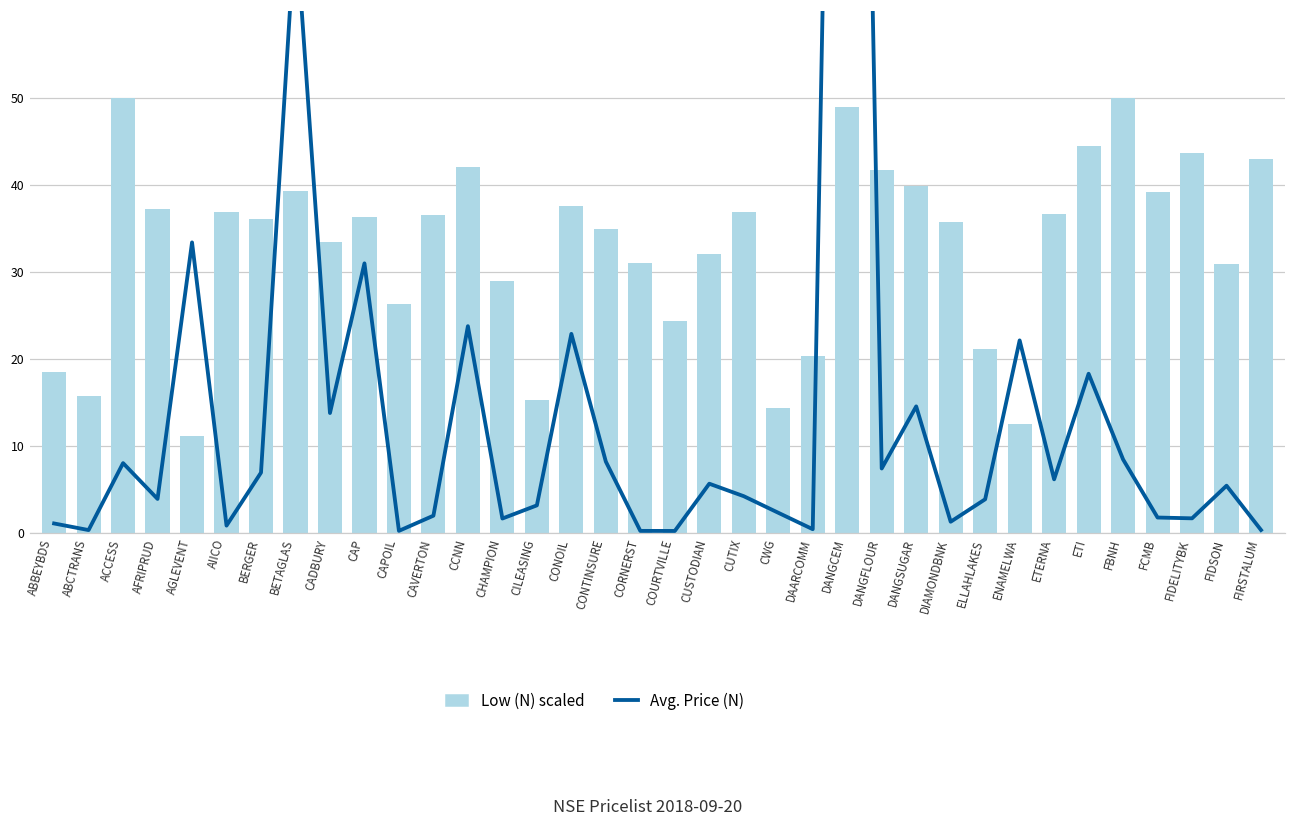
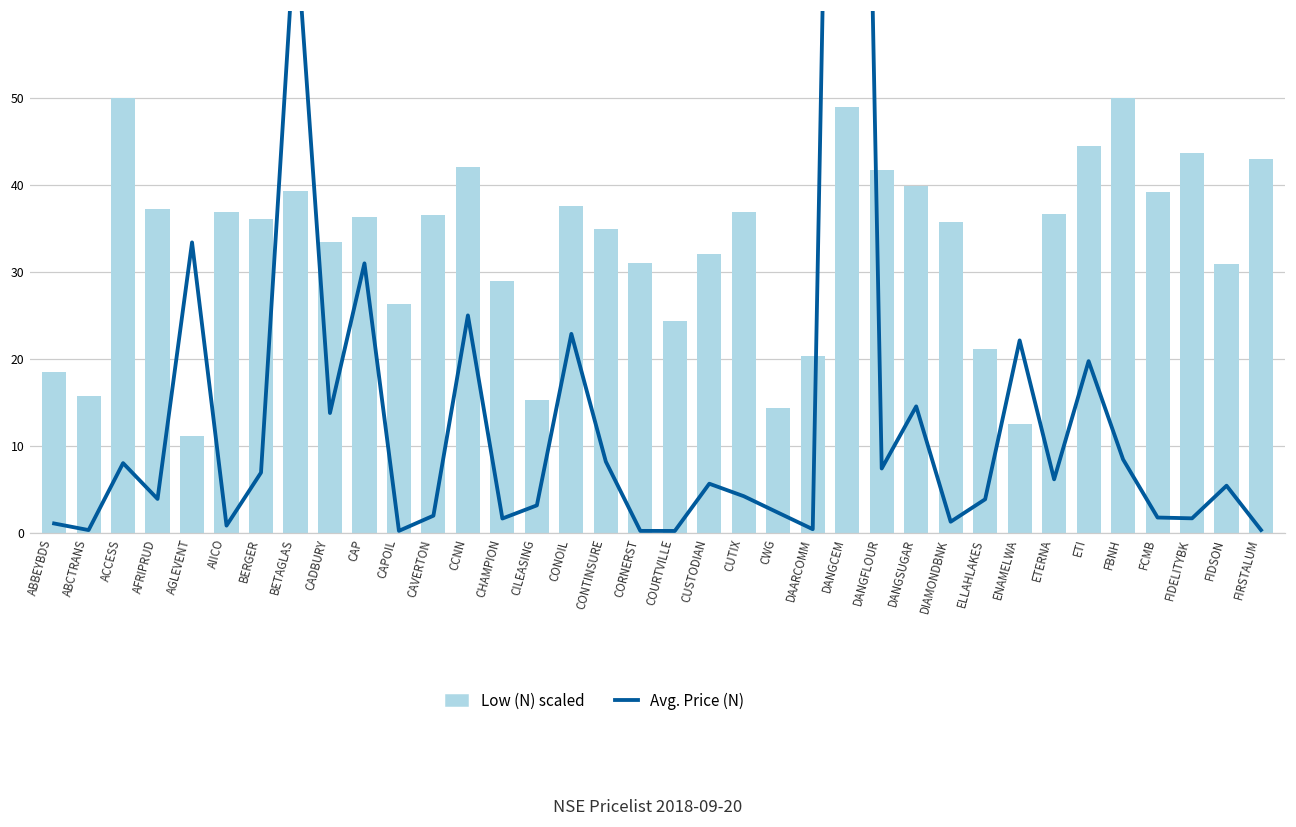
Avg. Price (N), CCNN: 24 -> 25
Avg. Price (N), ETI: 18 -> 20
